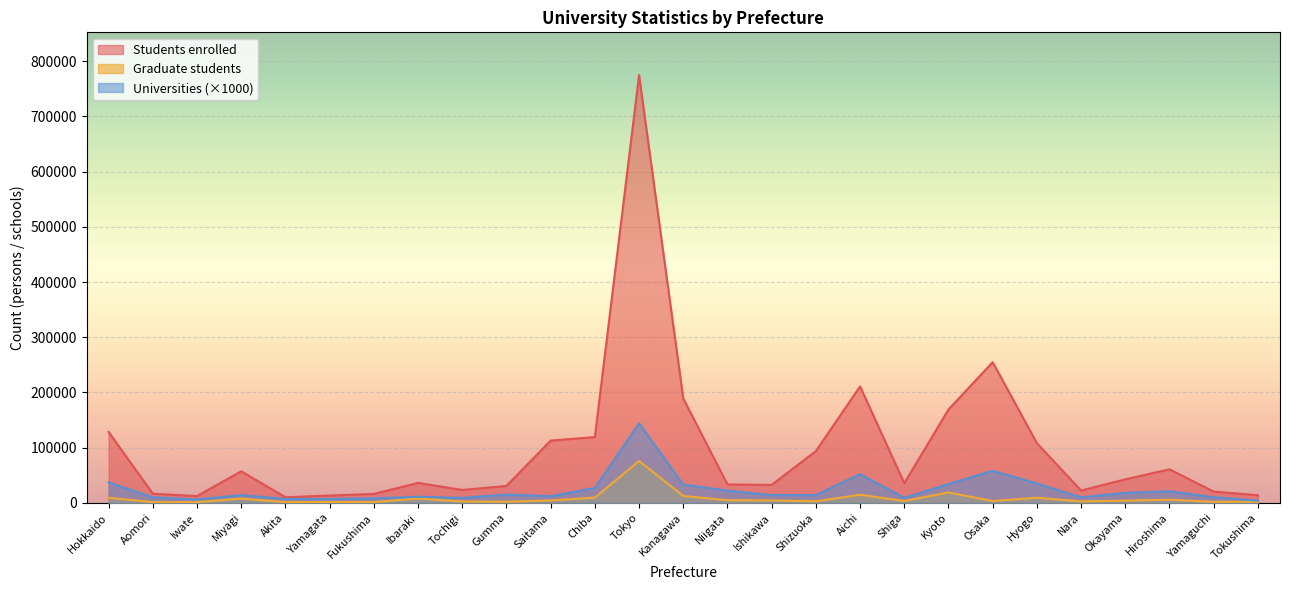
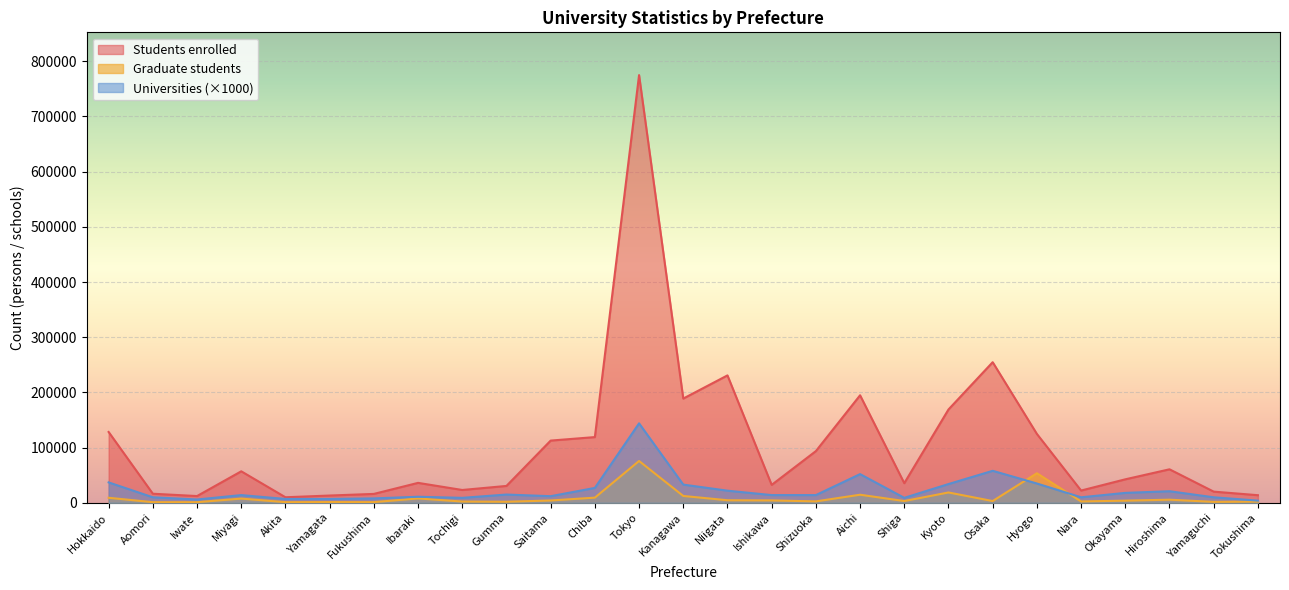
Students enrolled, Niigata: 30000 -> 230000
Students enrolled, Aichi: 210000 -> 190000
Students enrolled, Hyogo: 110000 -> 120000
Graduate students, Hyogo: 10000 -> 50000
